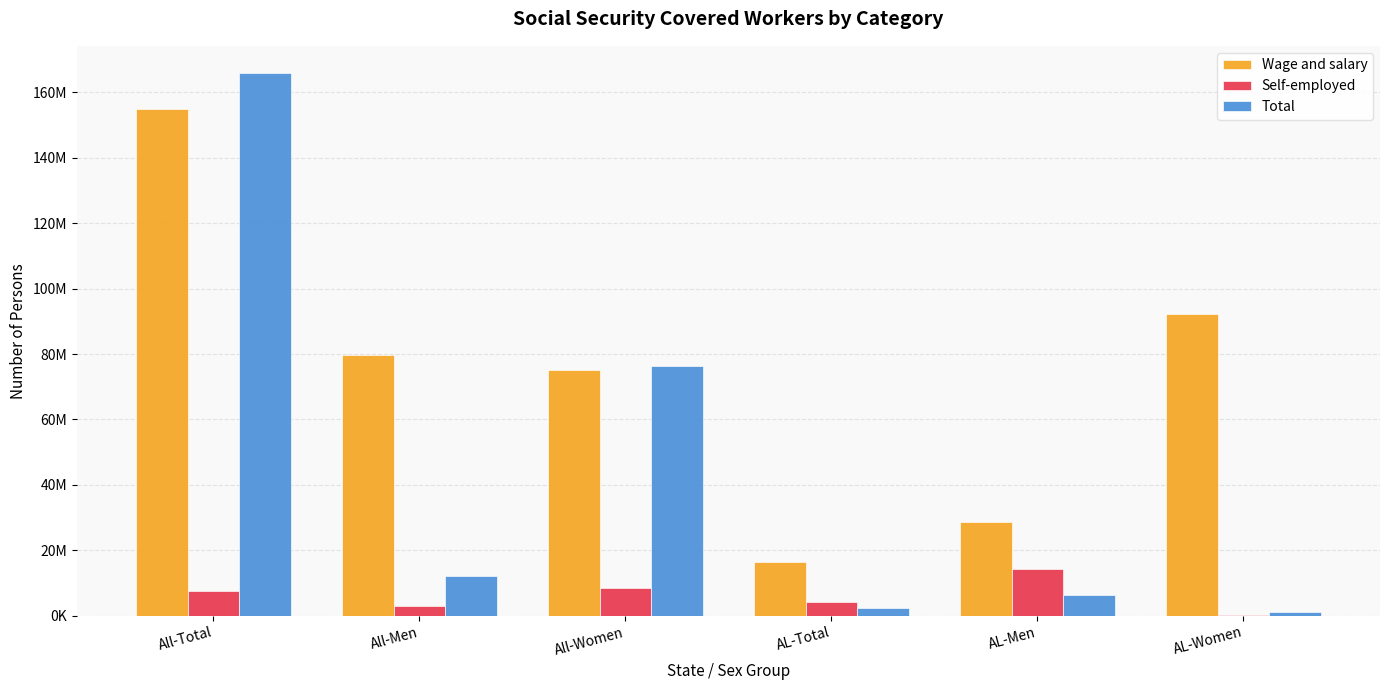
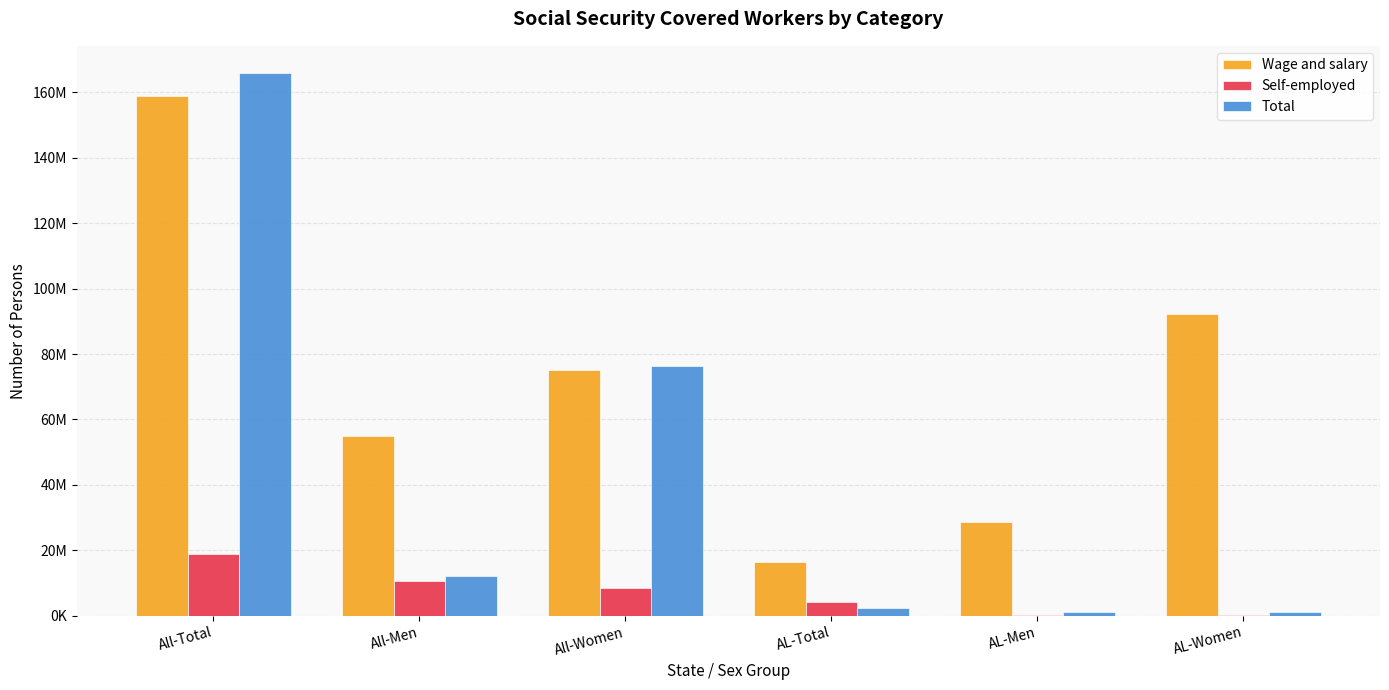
Wage and salary, All-Total: 155000000 -> 159000000
Self-employed, All-Total: 8000000 -> 19000000
Wage and salary, All-Men: 80000000 -> 55000000
Self-employed, All-Men: 3000000 -> 11000000
Self-employed, AL-Men: 14000000 -> 0
Total, AL-Men: 6000000 -> 1000000
